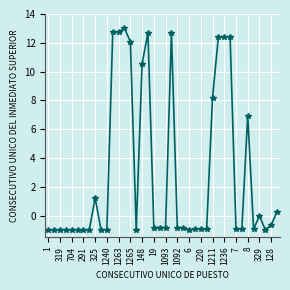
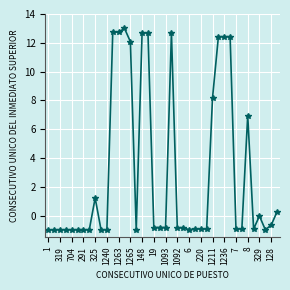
148: 10.6 -> 12.7
